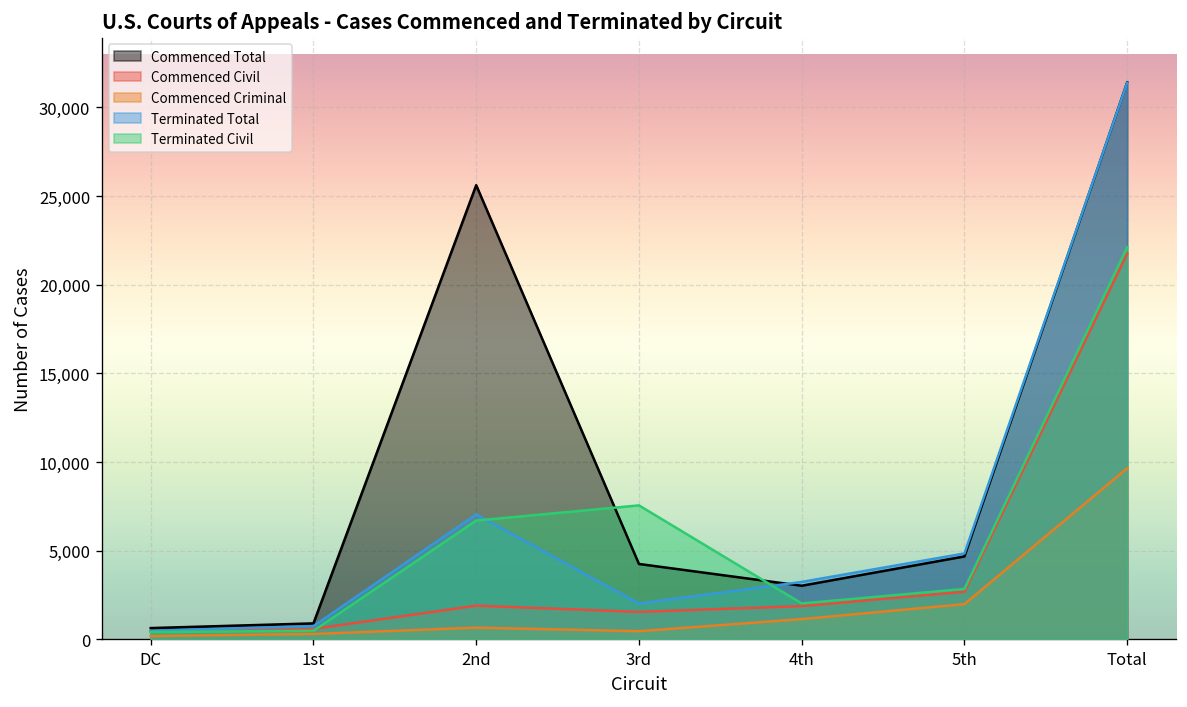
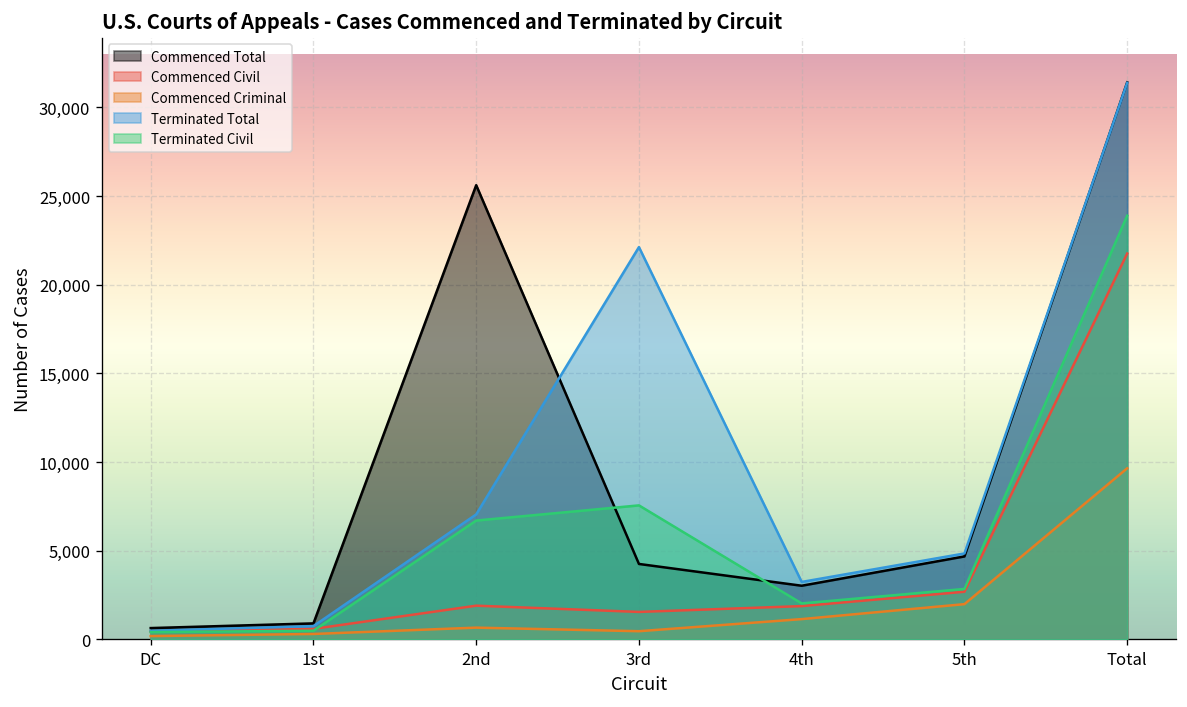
Terminated Total, 3rd: 2,000 -> 22,100
Terminated Civil, Total: 22,100 -> 23,900
